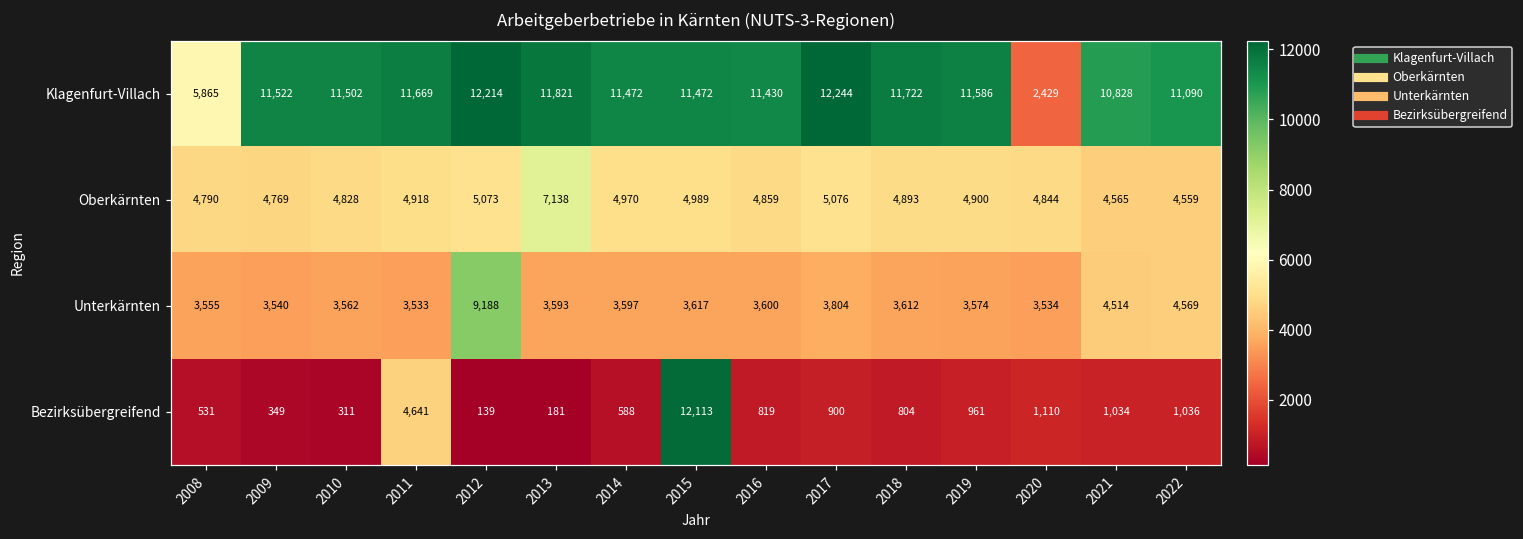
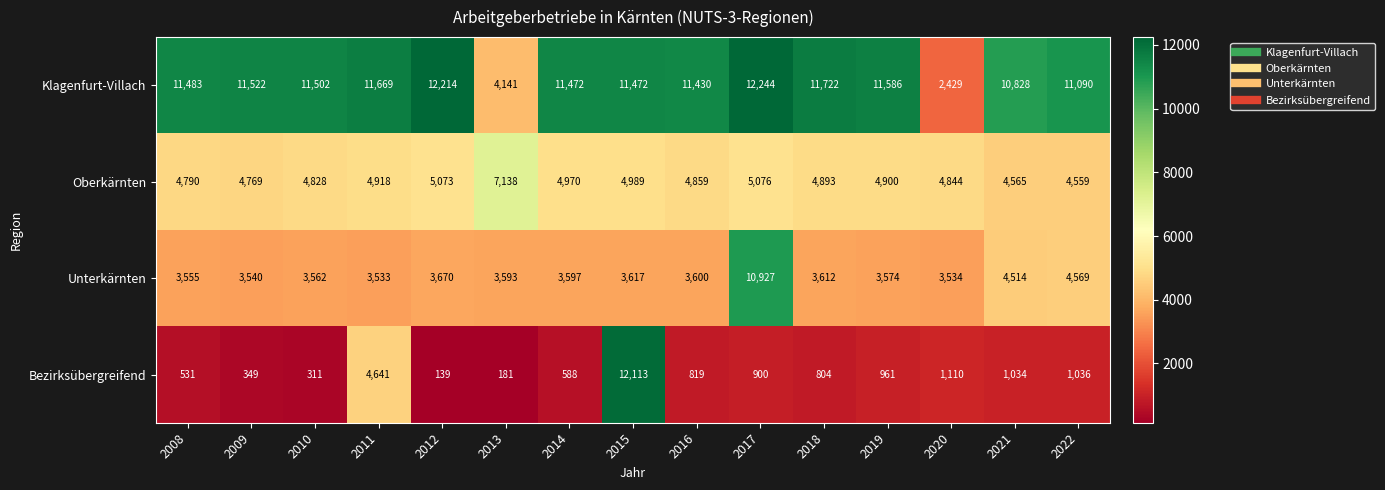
Klagenfurt-Villach, 2008: 5,865 -> 11,483
Klagenfurt-Villach, 2013: 11,821 -> 4,141
Unterkärnten, 2012: 9,188 -> 3,670
Unterkärnten, 2017: 3,804 -> 10,927
